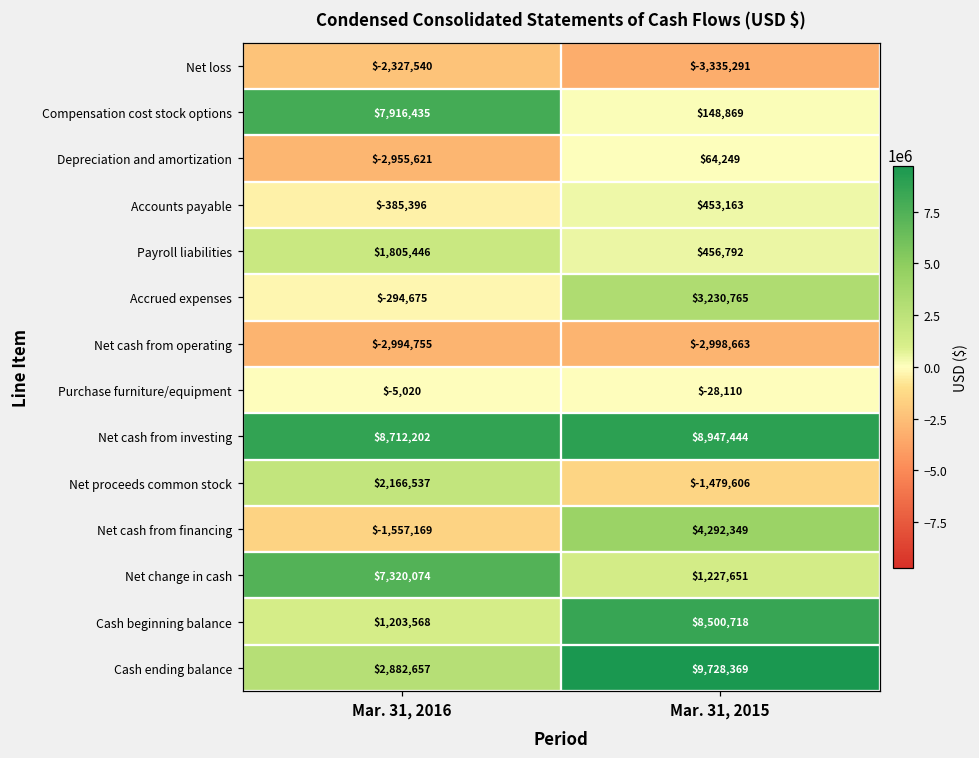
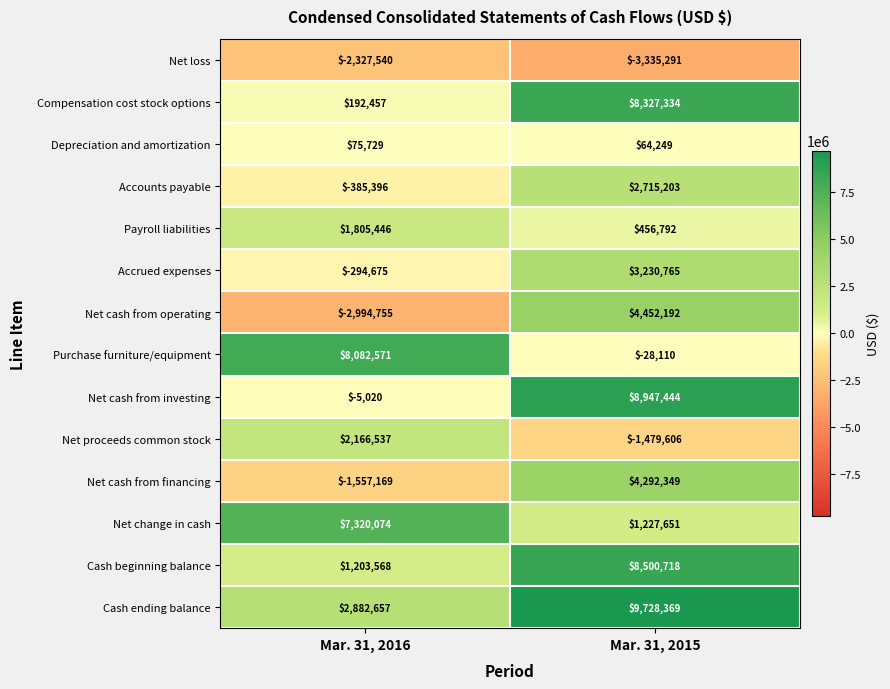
Compensation cost stock options, Mar. 31, 2016: $7,916,435 -> $192,457
Compensation cost stock options, Mar. 31, 2015: $148,869 -> $8,327,334
Depreciation and amortization, Mar. 31, 2016: $-2,955,621 -> $75,729
Accounts payable, Mar. 31, 2015: $453,163 -> $2,715,203
Net cash from operating, Mar. 31, 2015: $-2,998,663 -> $4,452,192
Purchase furniture/equipment, Mar. 31, 2016: $-5,020 -> $8,082,571
Net cash from investing, Mar. 31, 2016: $8,712,202 -> $-5,020
